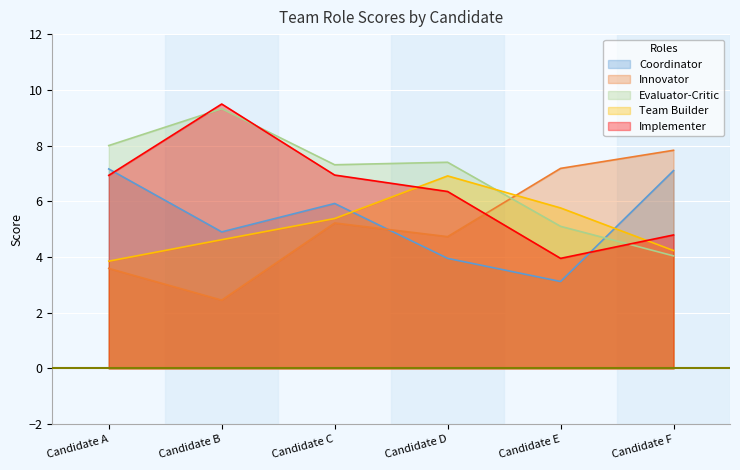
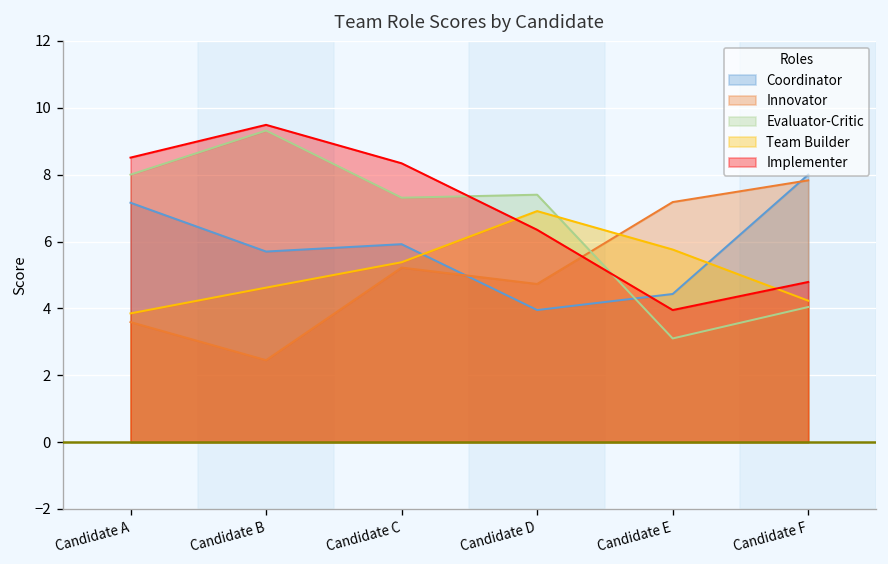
Implementer, Candidate A: 6.9 -> 8.5
Coordinator, Candidate B: 4.9 -> 5.7
Implementer, Candidate C: 6.9 -> 8.3
Coordinator, Candidate E: 3.1 -> 4.4
Evaluator-Critic, Candidate E: 5.1 -> 3.1
Coordinator, Candidate F: 7.1 -> 8.0
